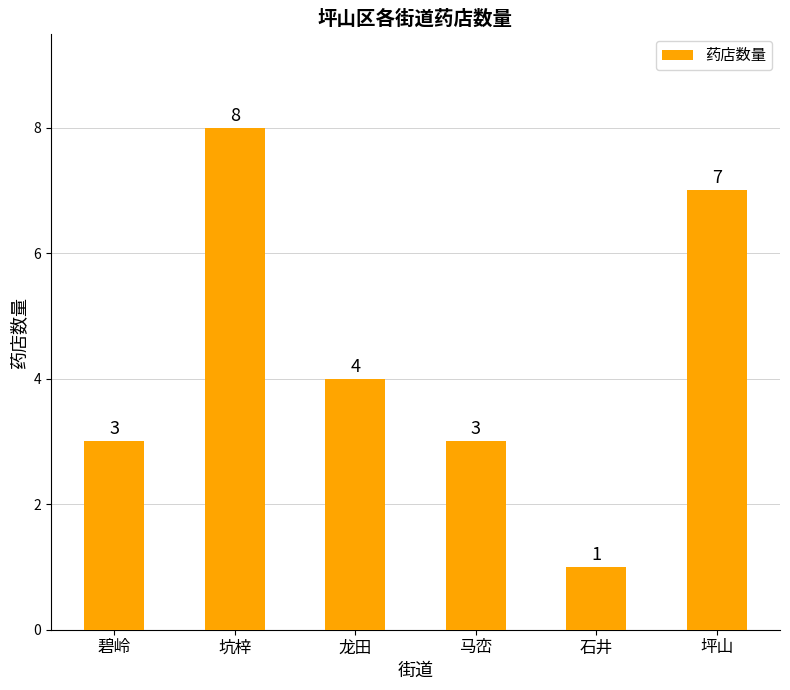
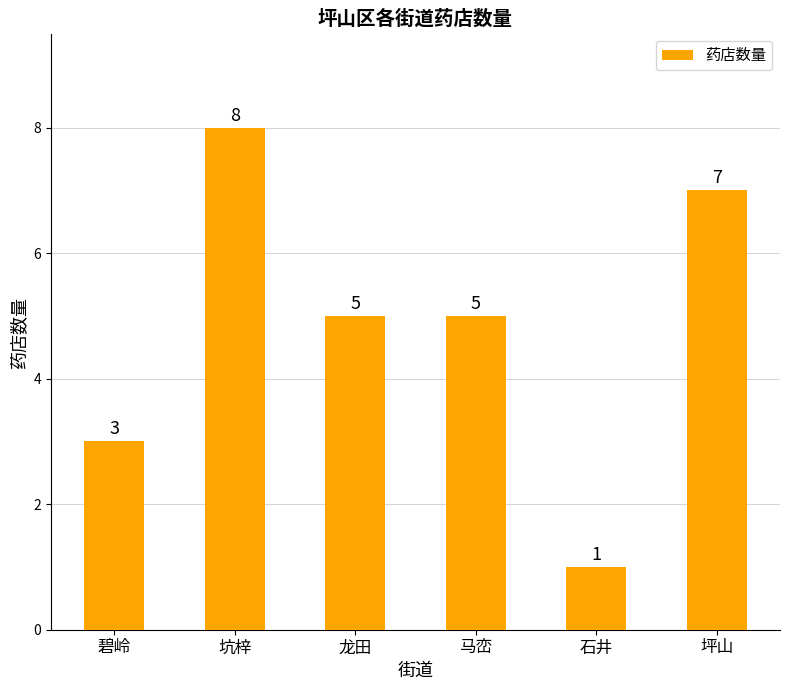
龙田: 4 -> 5
马峦: 3 -> 5
